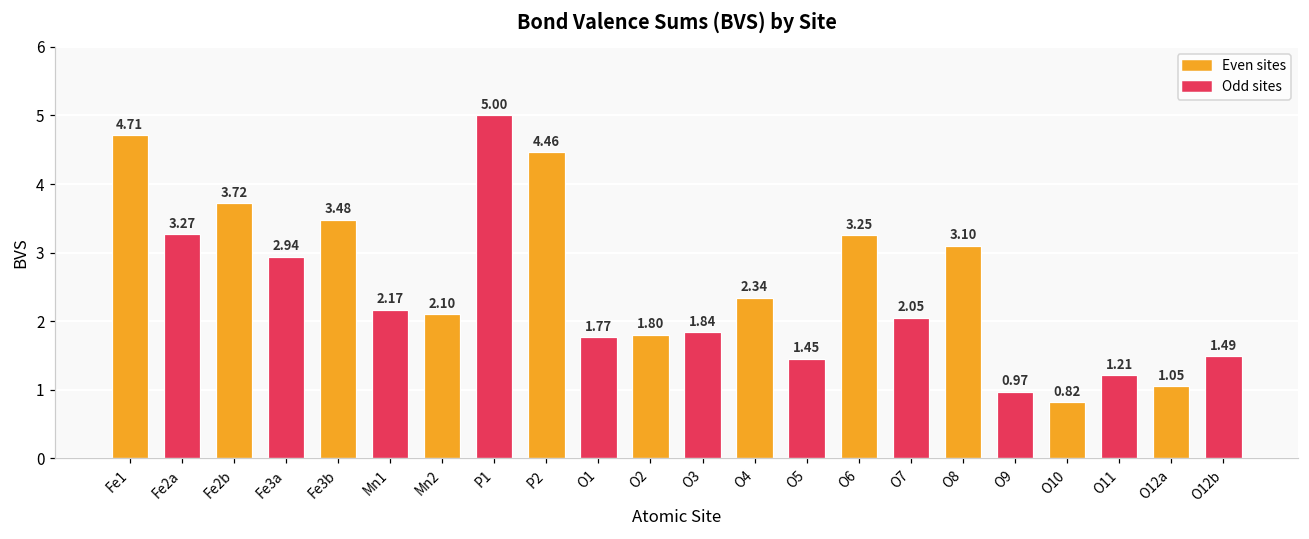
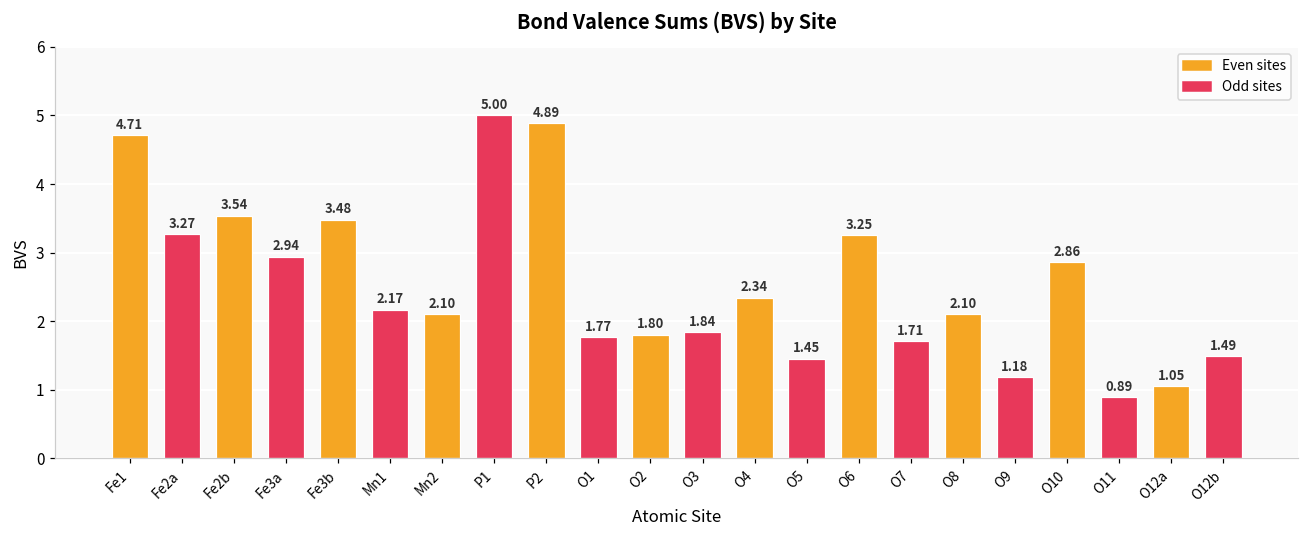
Fe2b: 3.72 -> 3.54
P2: 4.46 -> 4.89
O7: 2.05 -> 1.71
O8: 3.10 -> 2.10
O9: 0.97 -> 1.18
O10: 0.82 -> 2.86
O11: 1.21 -> 0.89
